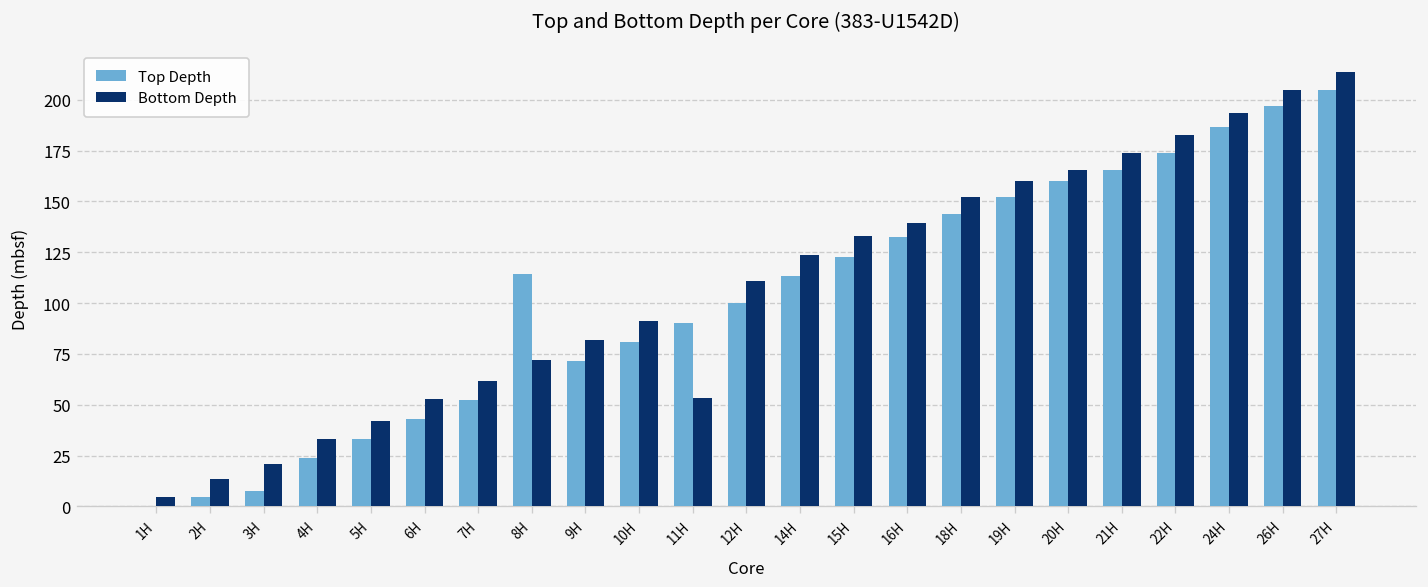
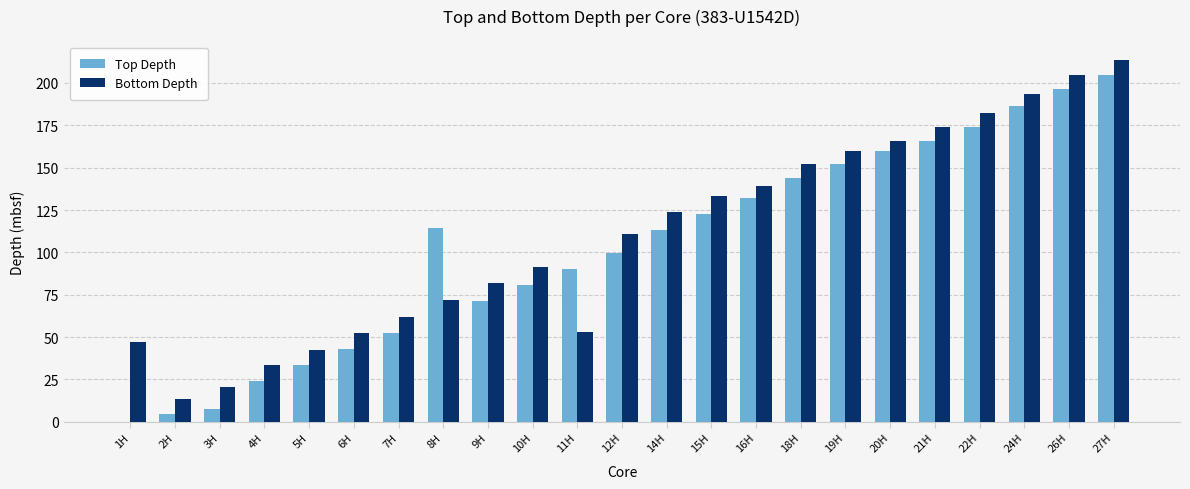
Bottom Depth, 1H: 5 -> 47
